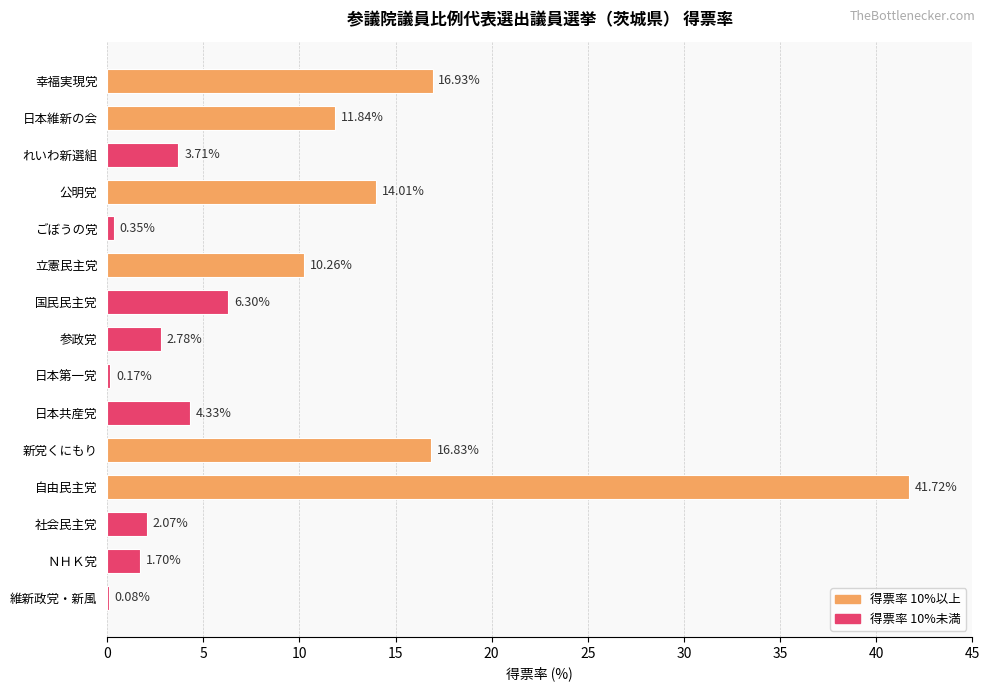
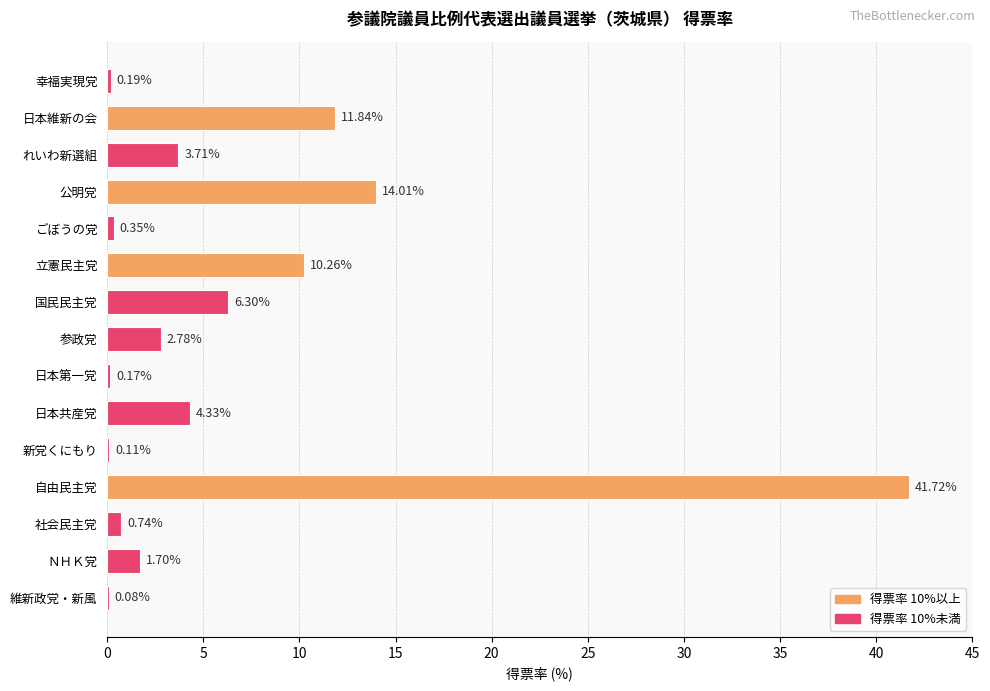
幸福実現党: 16.93% -> 0.19%
新党くにもり: 16.83% -> 0.11%
社会民主党: 2.07% -> 0.74%
